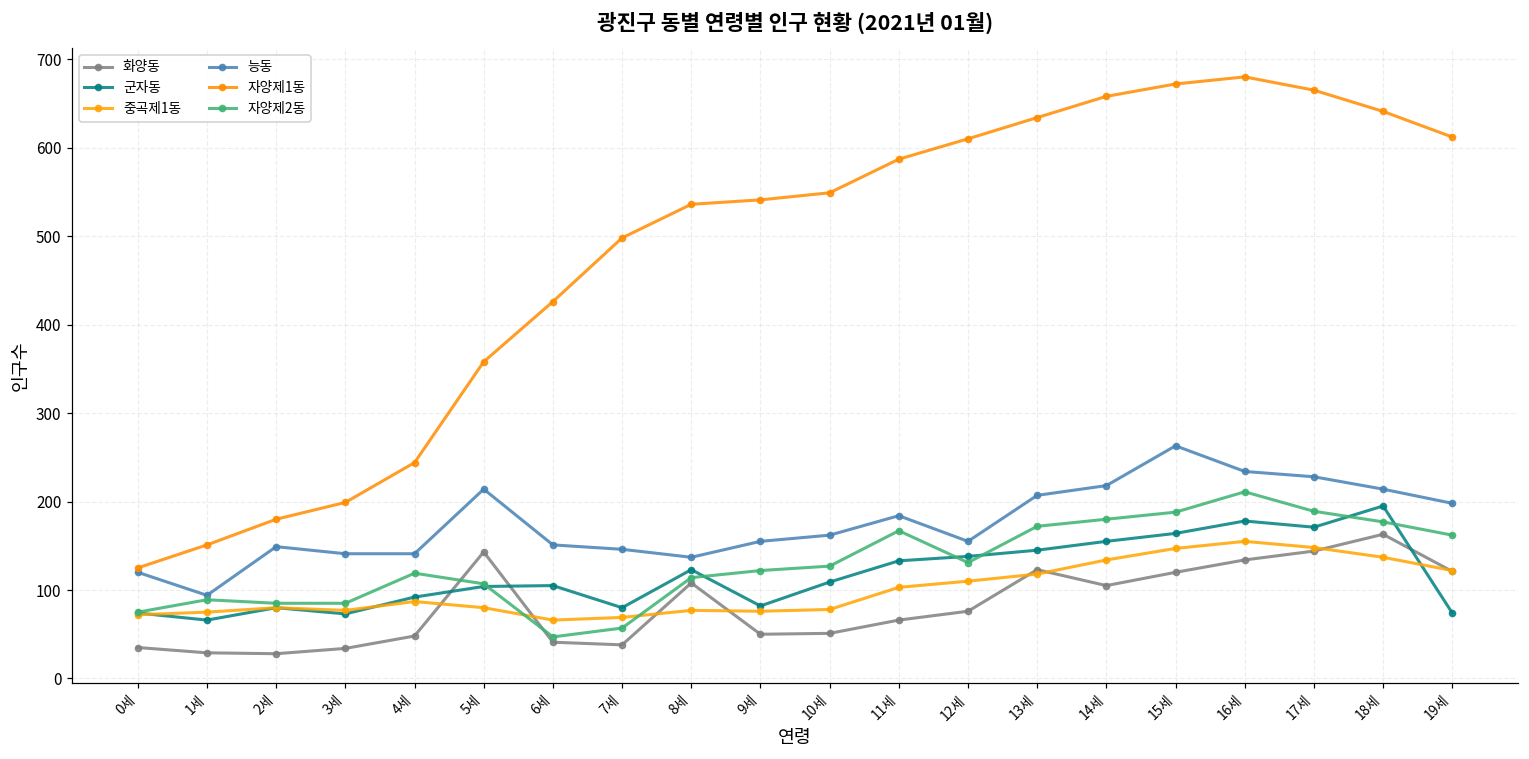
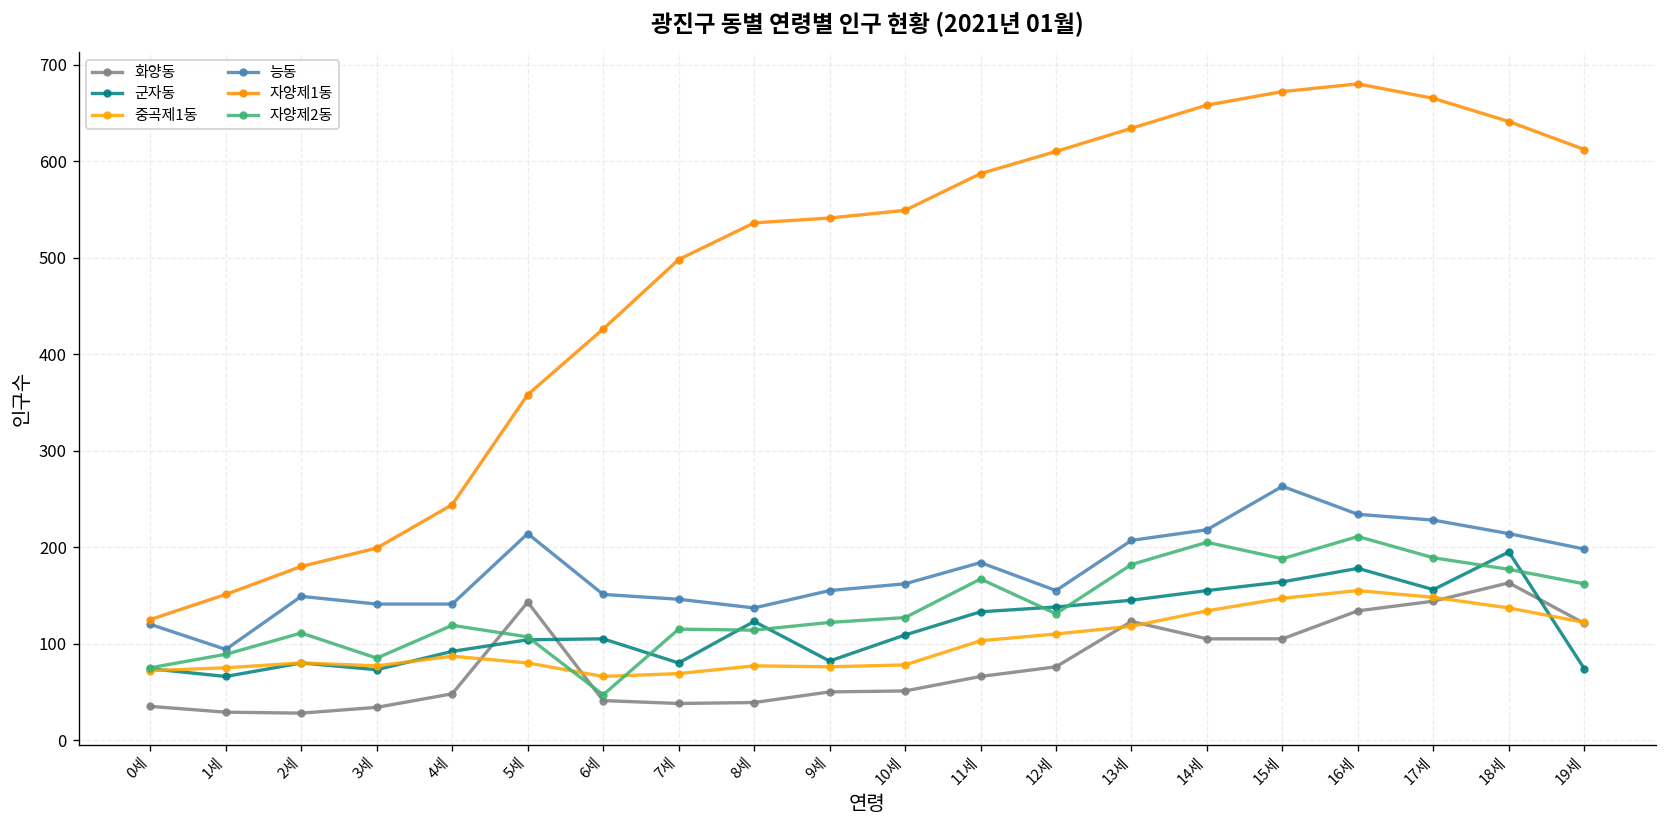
자양제2동, 2세: 90 -> 110
자양제2동, 7세: 60 -> 120
화양동, 8세: 110 -> 40
자양제2동, 13세: 170 -> 180
자양제2동, 14세: 180 -> 210
화양동, 15세: 120 -> 110
군자동, 17세: 170 -> 160
